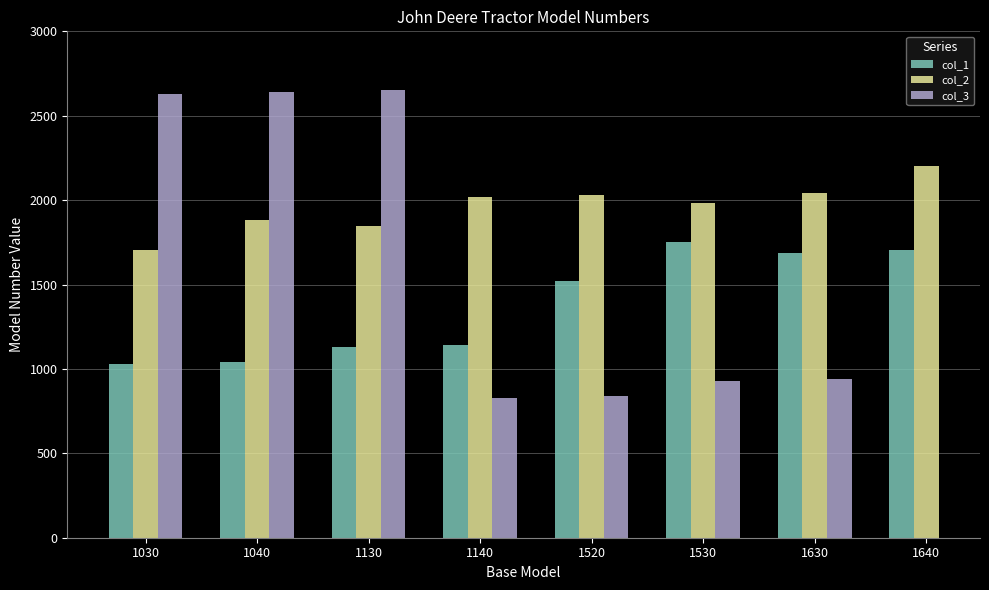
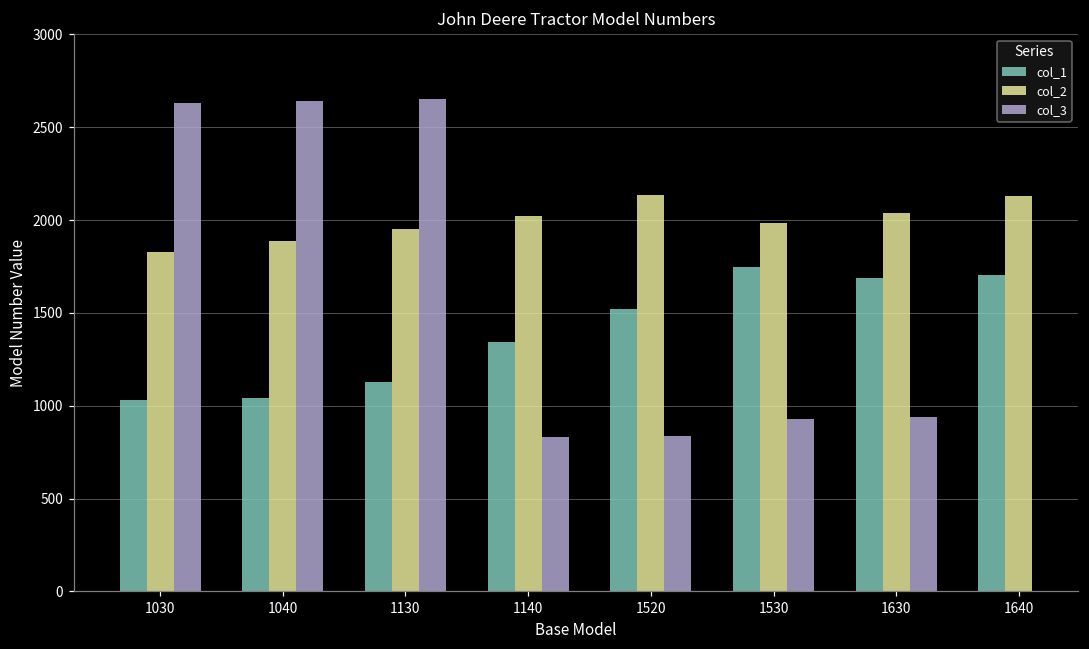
col_2, 1030: 1710 -> 1830
col_2, 1130: 1850 -> 1950
col_1, 1140: 1140 -> 1350
col_2, 1520: 2030 -> 2140
col_2, 1640: 2200 -> 2130
